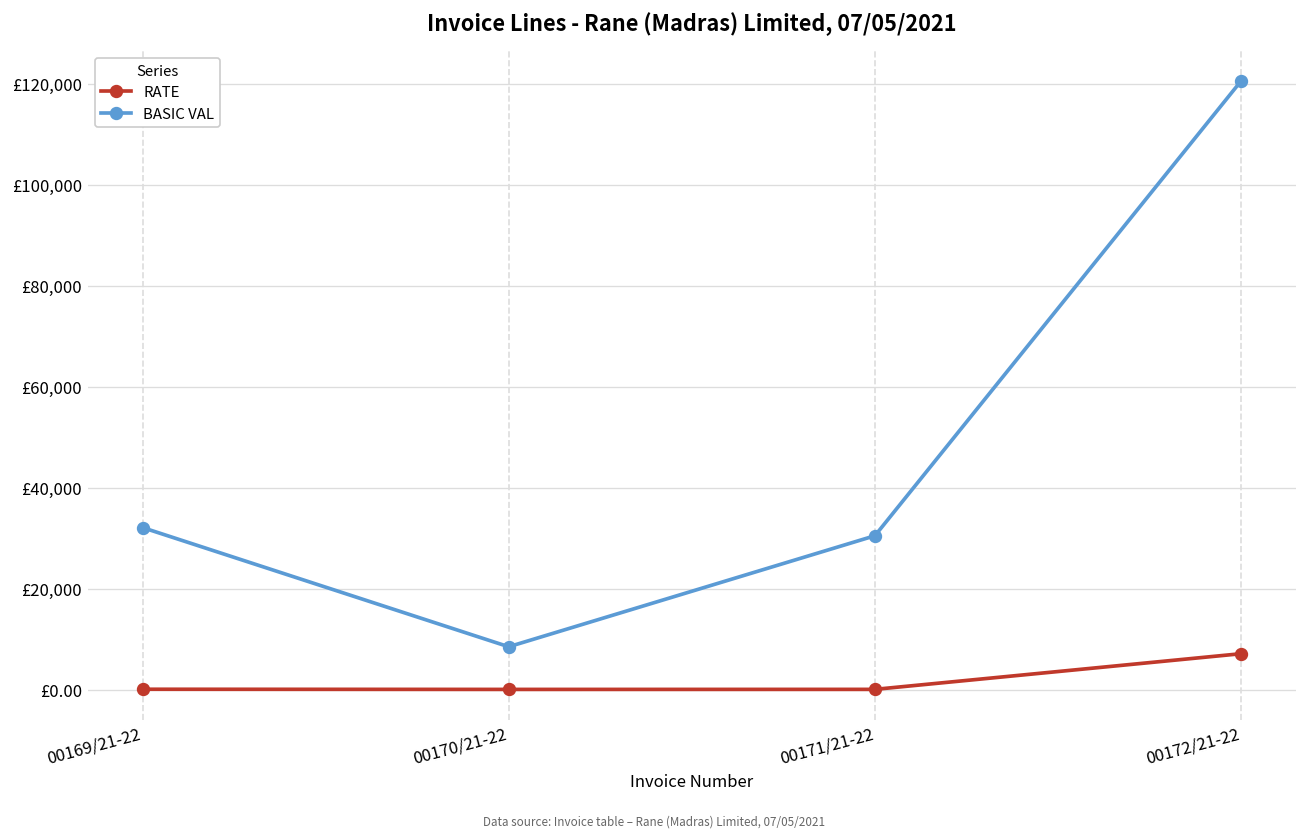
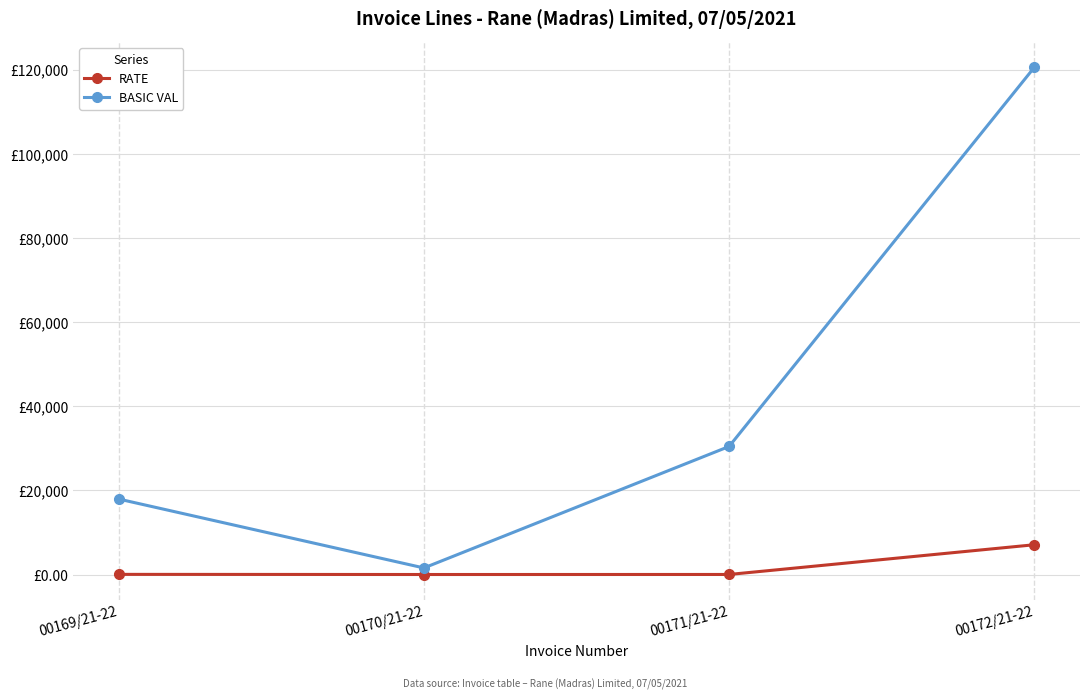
BASIC VAL, 00169/21-22: £32,000 -> £18,000
BASIC VAL, 00170/21-22: £8,000 -> £2,000
